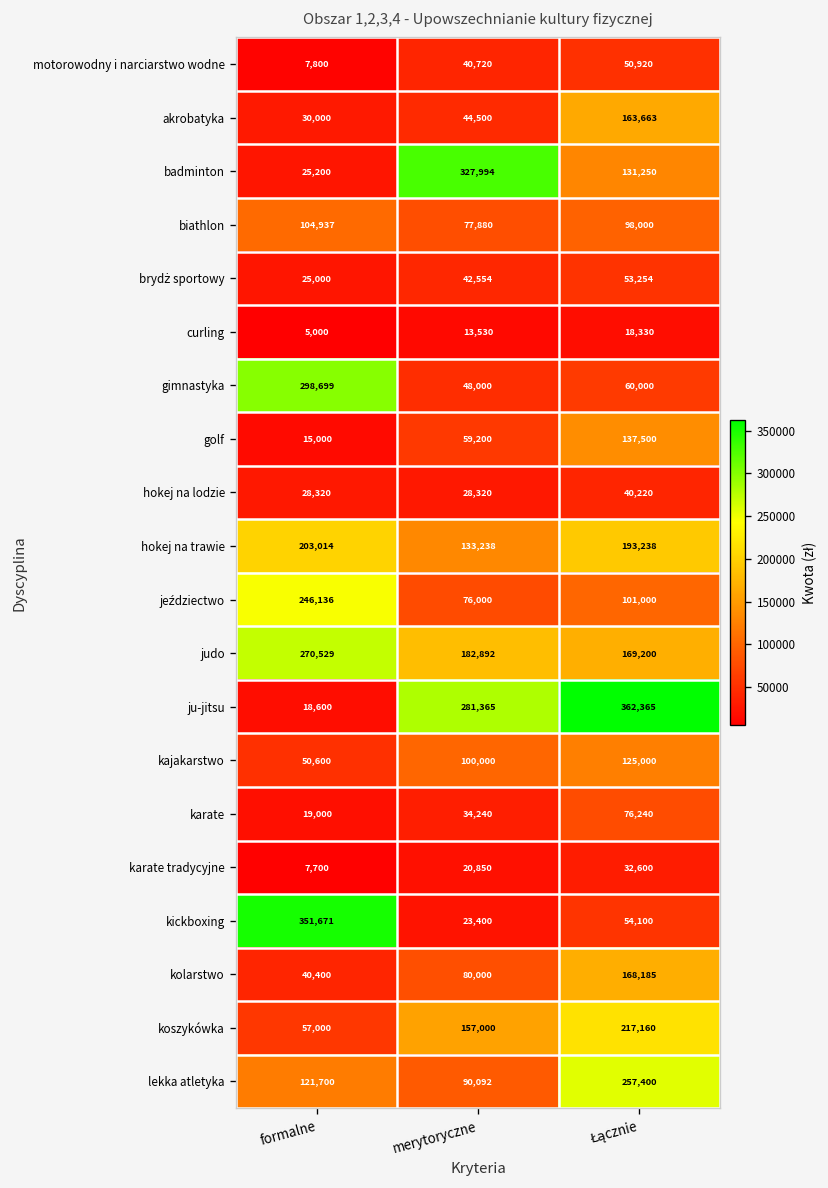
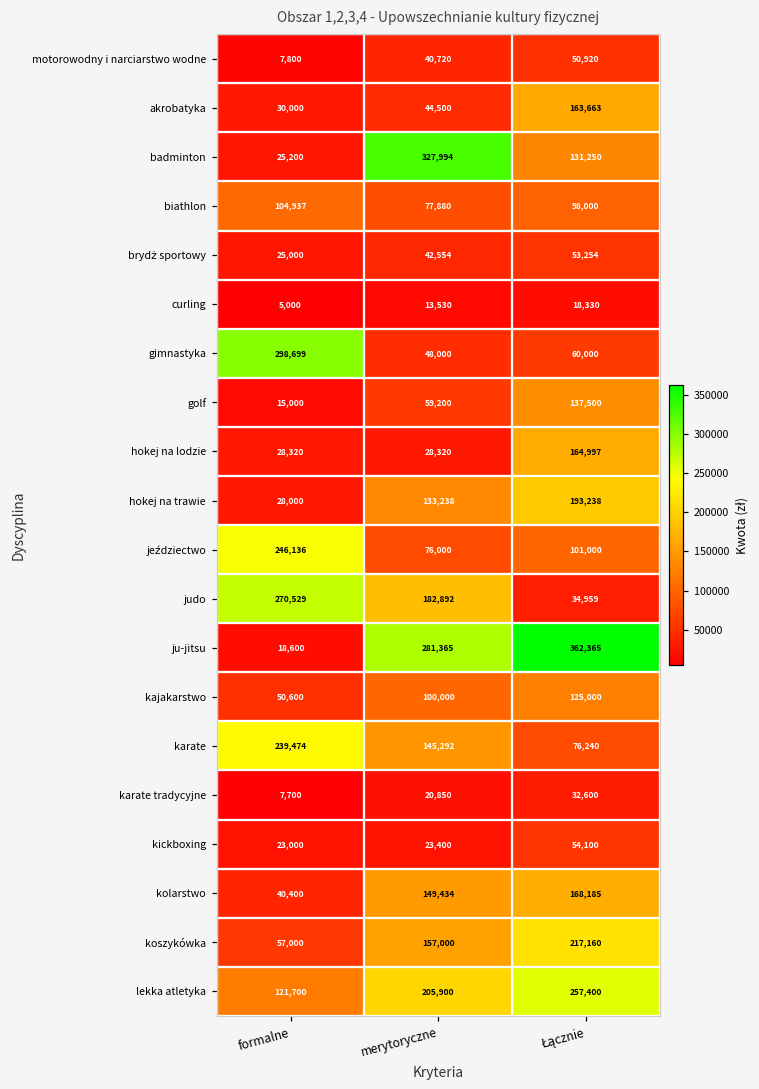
hokej na lodzie, Łącznie: 40,220 -> 164,997
hokej na trawie, formalne: 203,014 -> 28,000
judo, Łącznie: 169,200 -> 34,959
karate, formalne: 19,000 -> 239,474
karate, merytoryczne: 34,240 -> 145,292
kickboxing, formalne: 351,671 -> 23,000
kolarstwo, merytoryczne: 80,000 -> 149,434
lekka atletyka, merytoryczne: 90,092 -> 205,900
